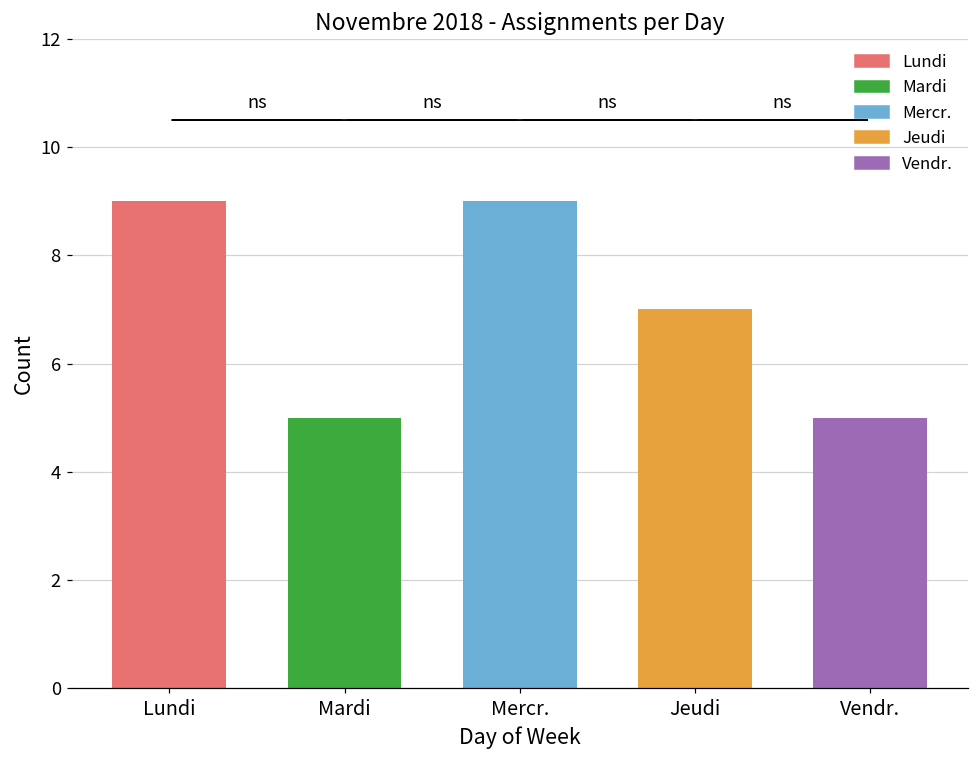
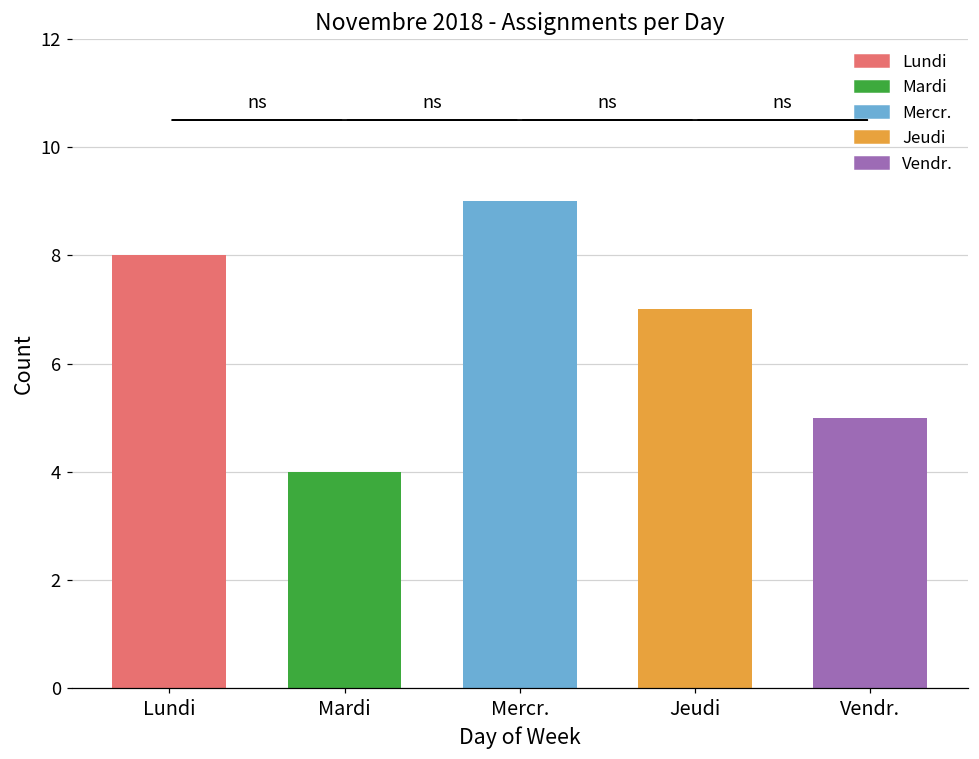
Lundi: 9 -> 8
Mardi: 5 -> 4
